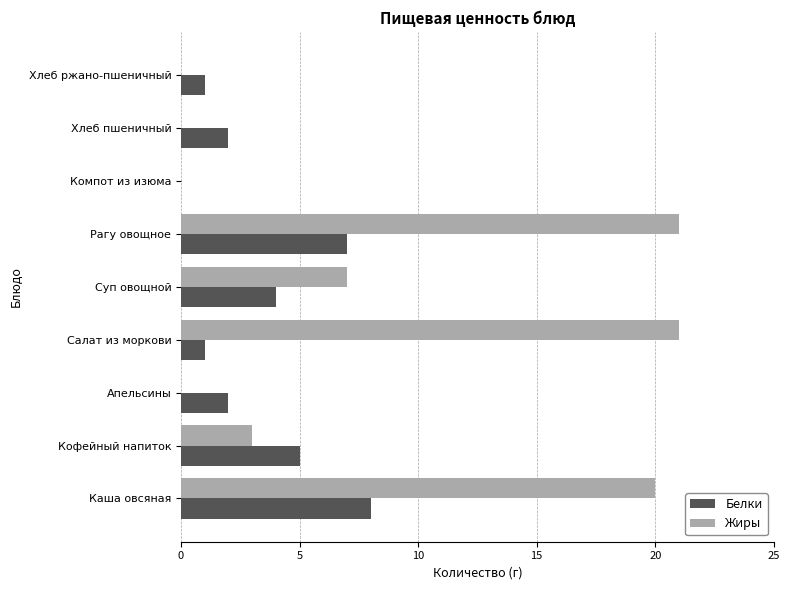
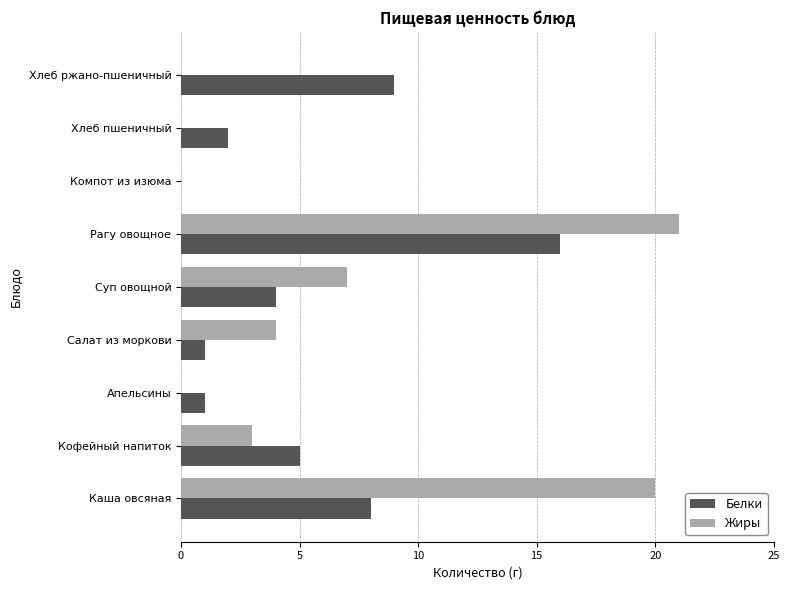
Белки, Хлеб ржано-пшеничный: 1 -> 9
Белки, Рагу овощное: 7 -> 16
Жиры, Салат из моркови: 21 -> 4
Белки, Апельсины: 2 -> 1
